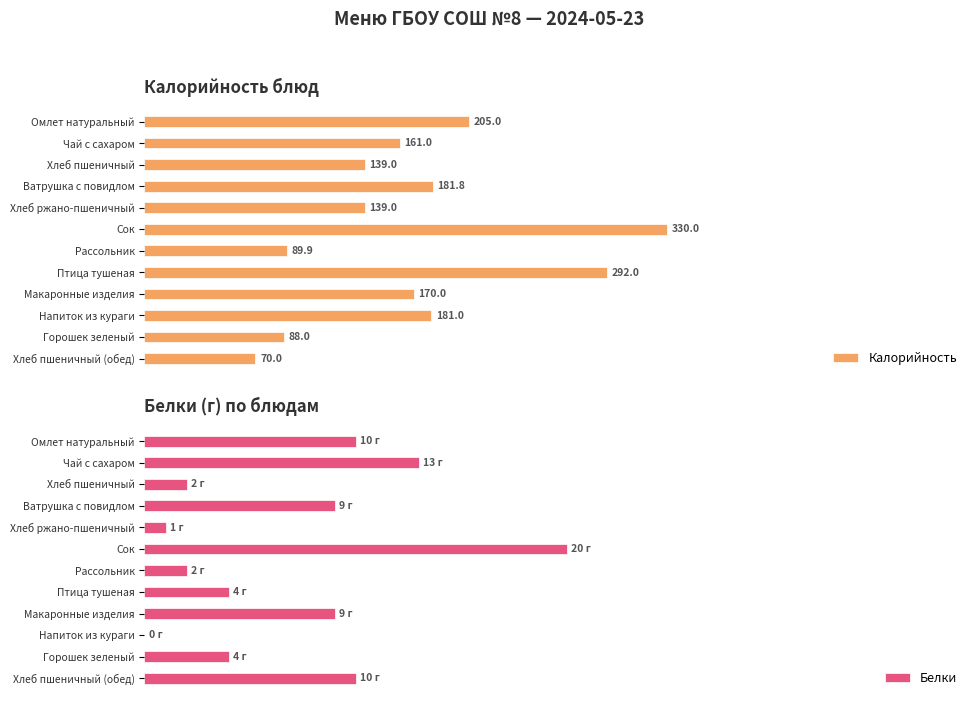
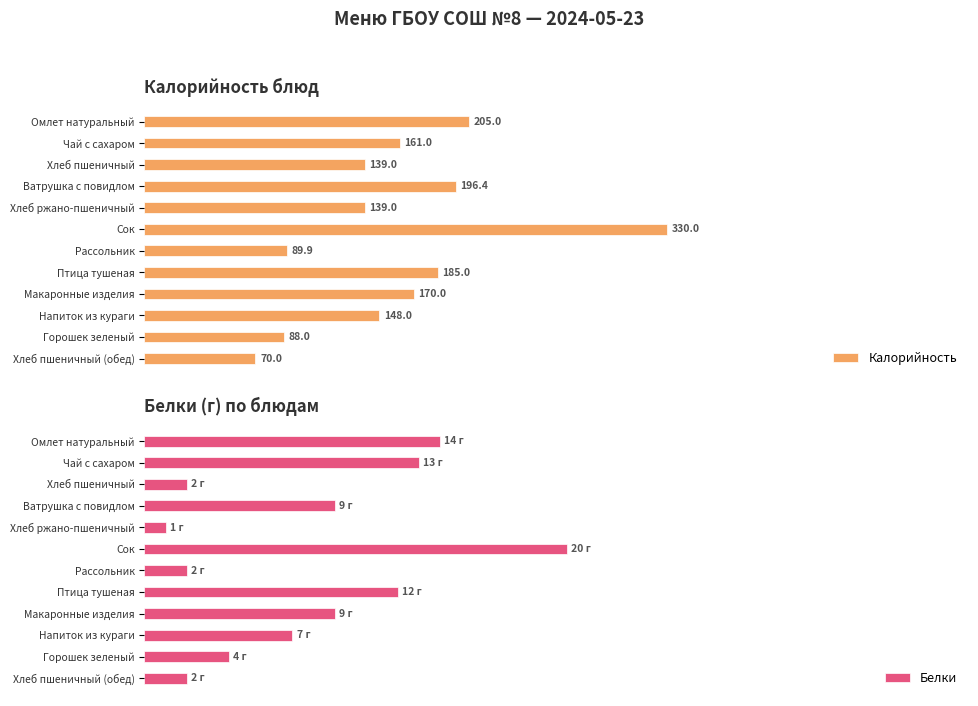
Калорийность блюд, Ватрушка с повидлом: 181.8 -> 196.4
Калорийность блюд, Птица тушеная: 292.0 -> 185.0
Калорийность блюд, Напиток из кураги: 181.0 -> 148.0
Белки (г) по блюдам, Омлет натуральный: 10 -> 14
Белки (г) по блюдам, Птица тушеная: 4 -> 12
Белки (г) по блюдам, Напиток из кураги: 0 -> 7
Белки (г) по блюдам, Хлеб пшеничный (обед): 10 -> 2
